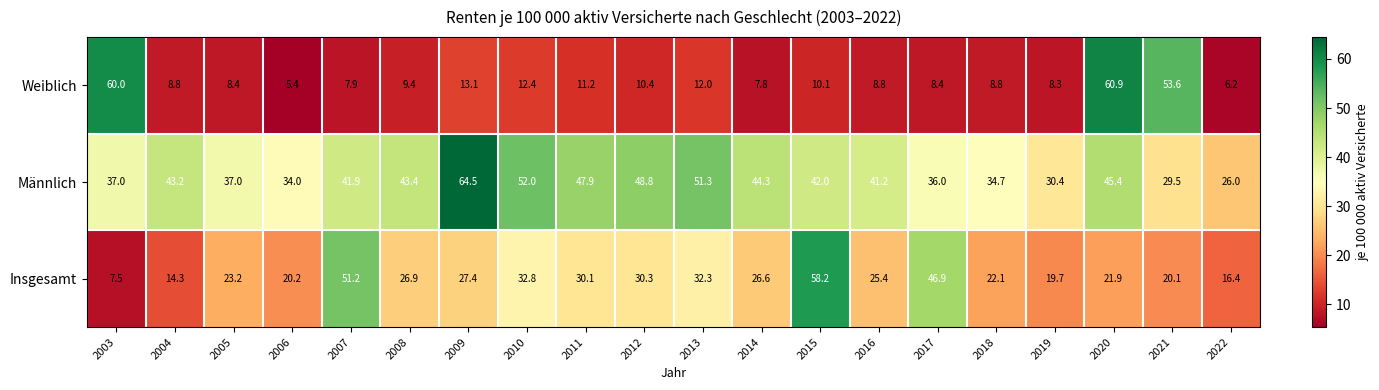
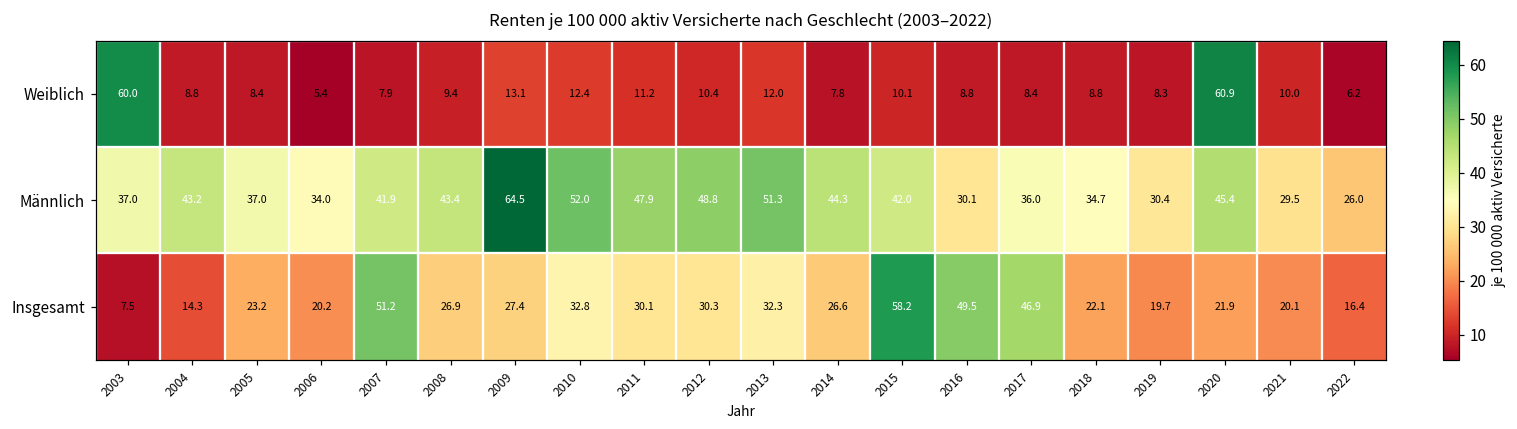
Weiblich, 2021: 53.6 -> 10.0
Männlich, 2016: 41.2 -> 30.1
Insgesamt, 2016: 25.4 -> 49.5
